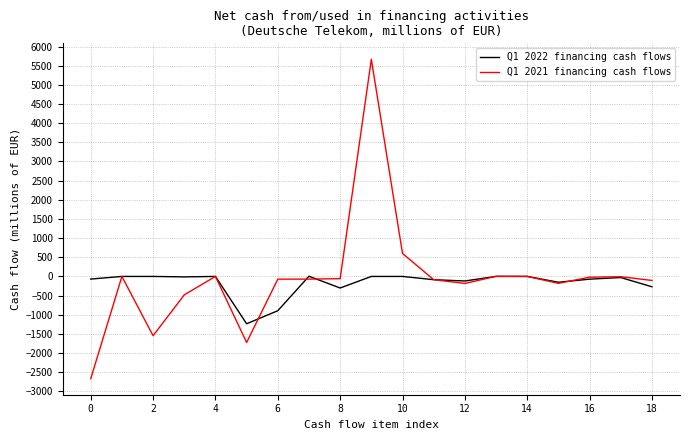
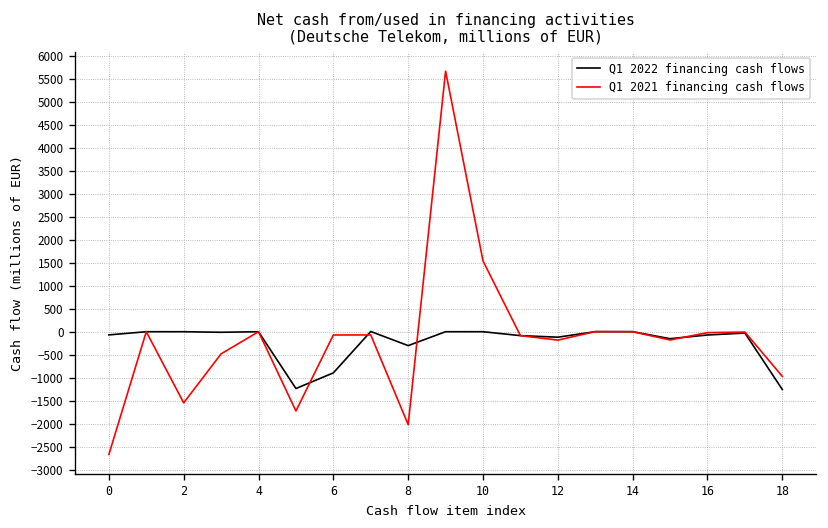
Q1 2021 financing cash flows, 8: -100 -> -2000
Q1 2021 financing cash flows, 10: 600 -> 1500
Q1 2022 financing cash flows, 18: -300 -> -1300
Q1 2021 financing cash flows, 18: -100 -> -1000
